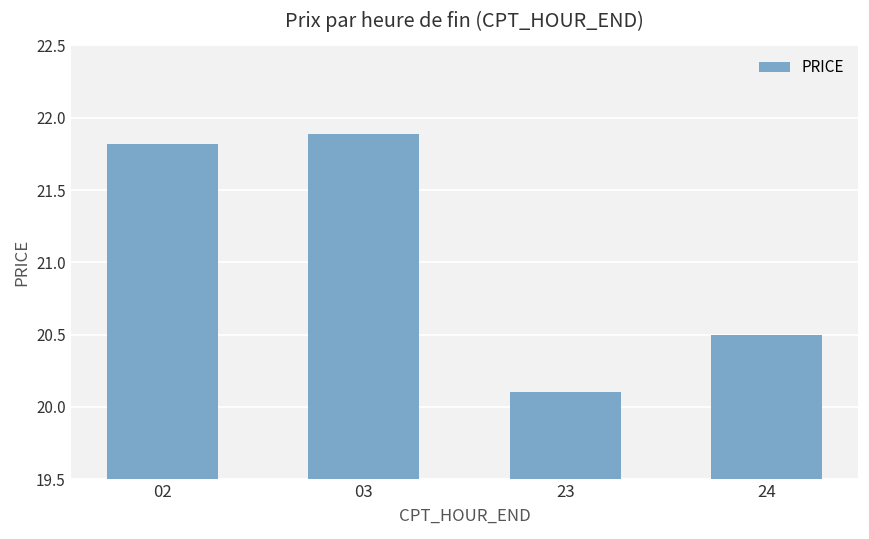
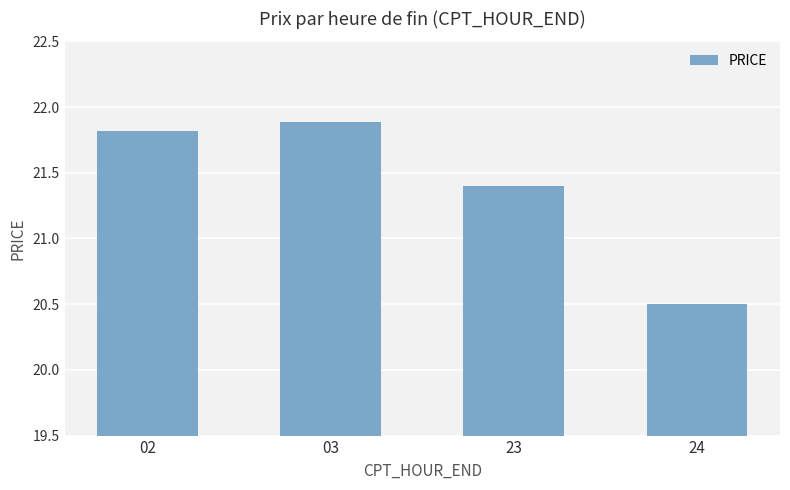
23: 20.1 -> 21.4
